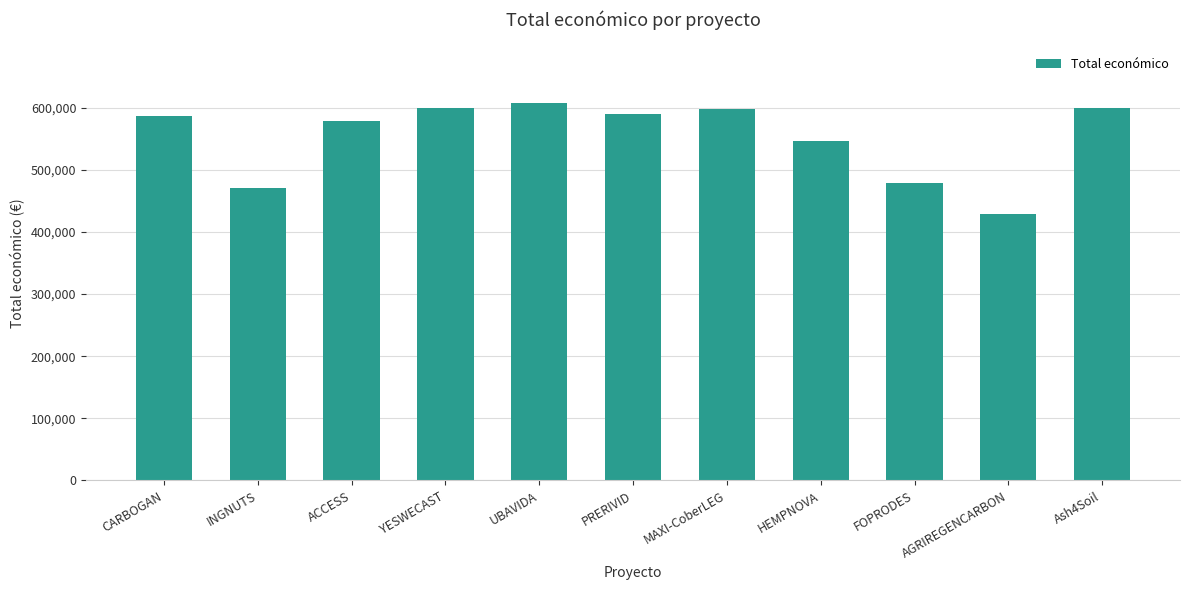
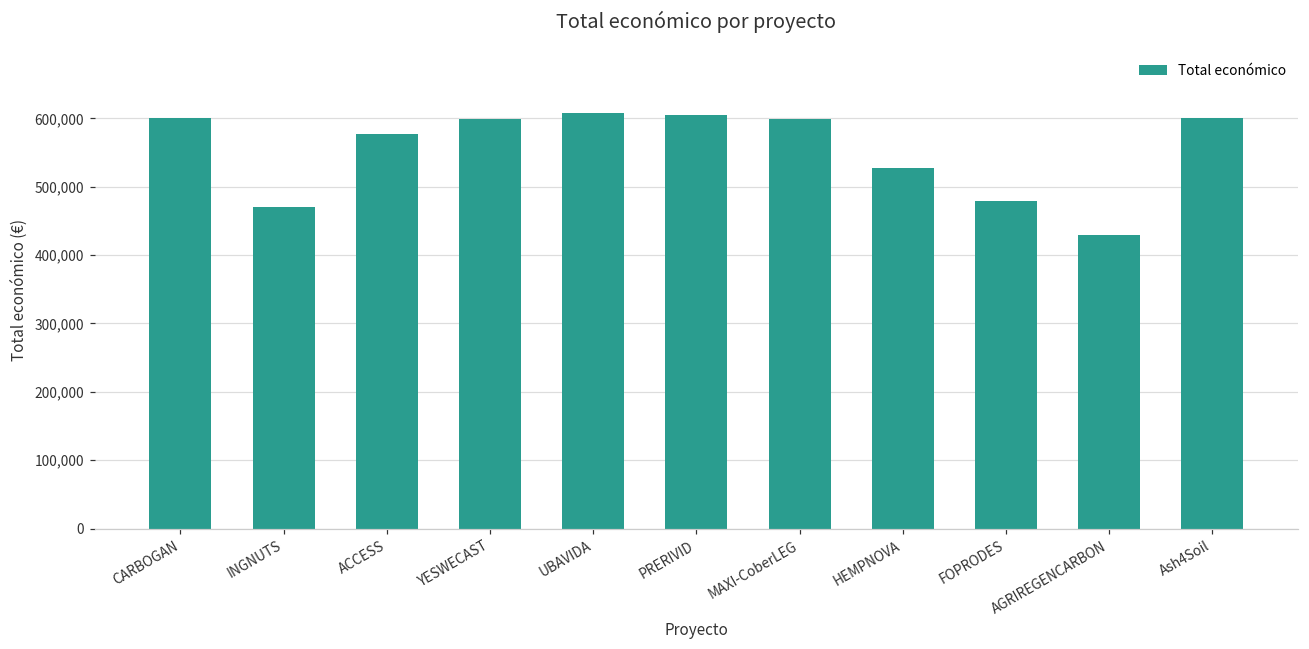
CARBOGAN: 590,000 -> 600,000
PRERIVID: 590,000 -> 610,000
HEMPNOVA: 550,000 -> 530,000
